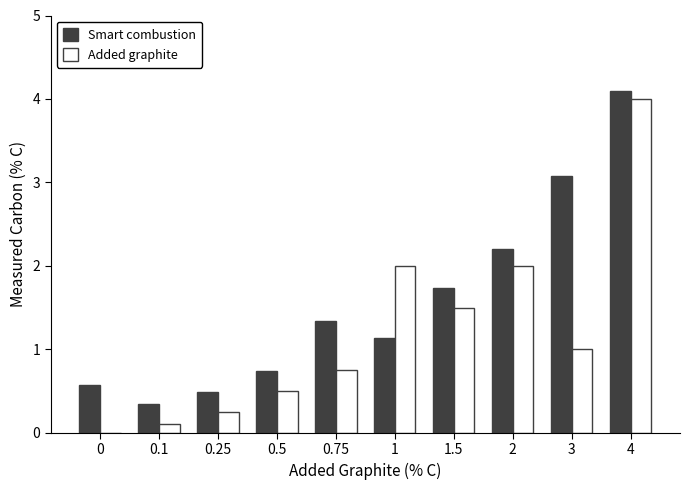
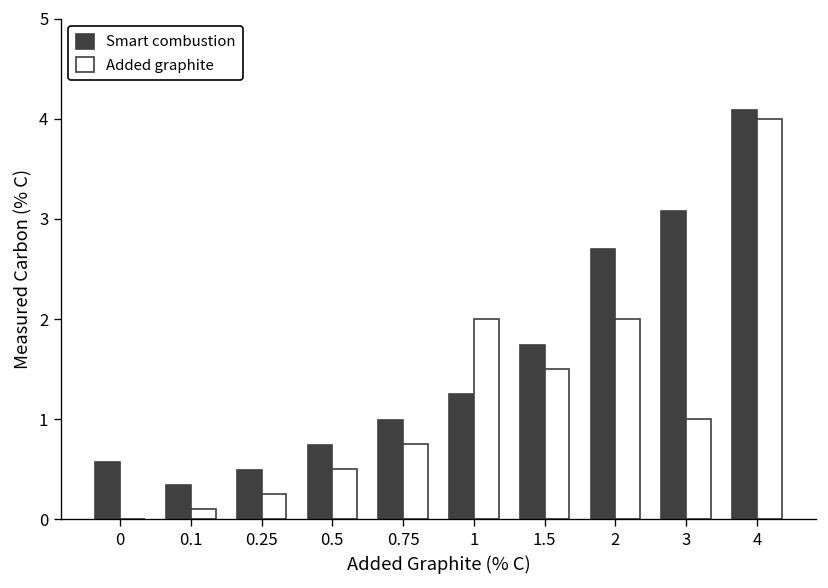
Smart combustion, 0.75: 1.3 -> 1.0
Smart combustion, 1: 1.1 -> 1.3
Smart combustion, 2: 2.2 -> 2.7
